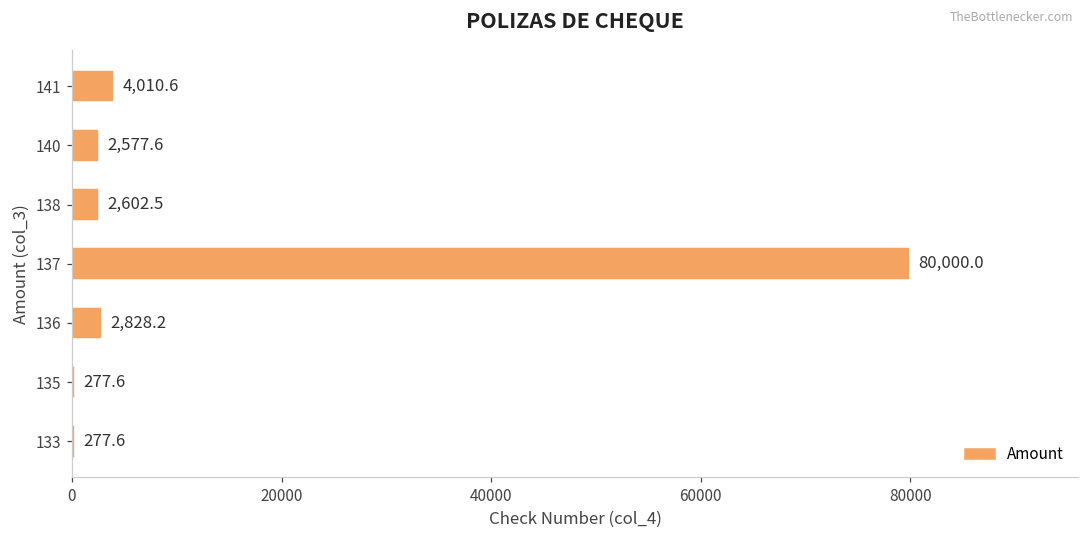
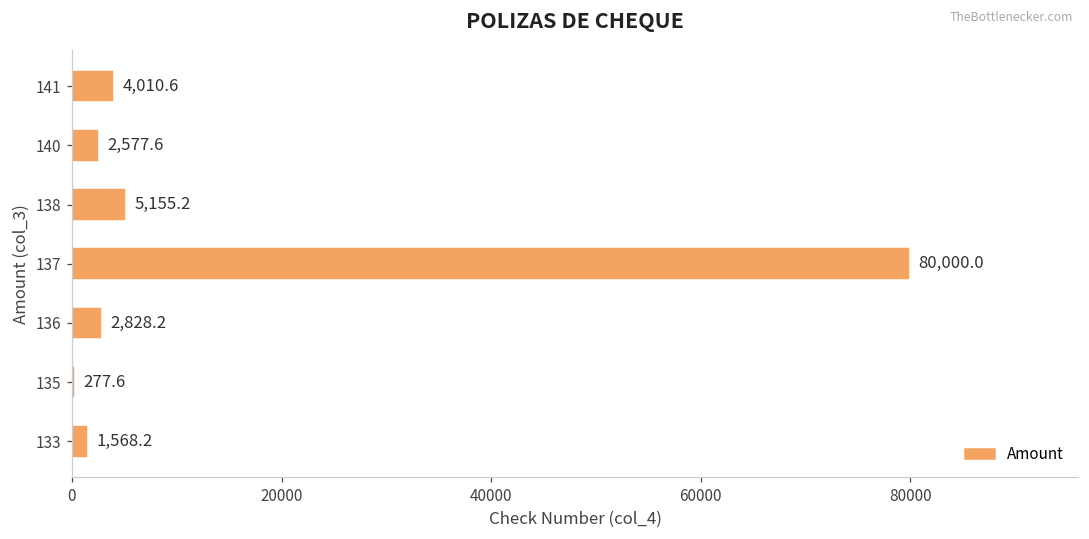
138: 2,602.5 -> 5,155.2
133: 277.6 -> 1,568.2
